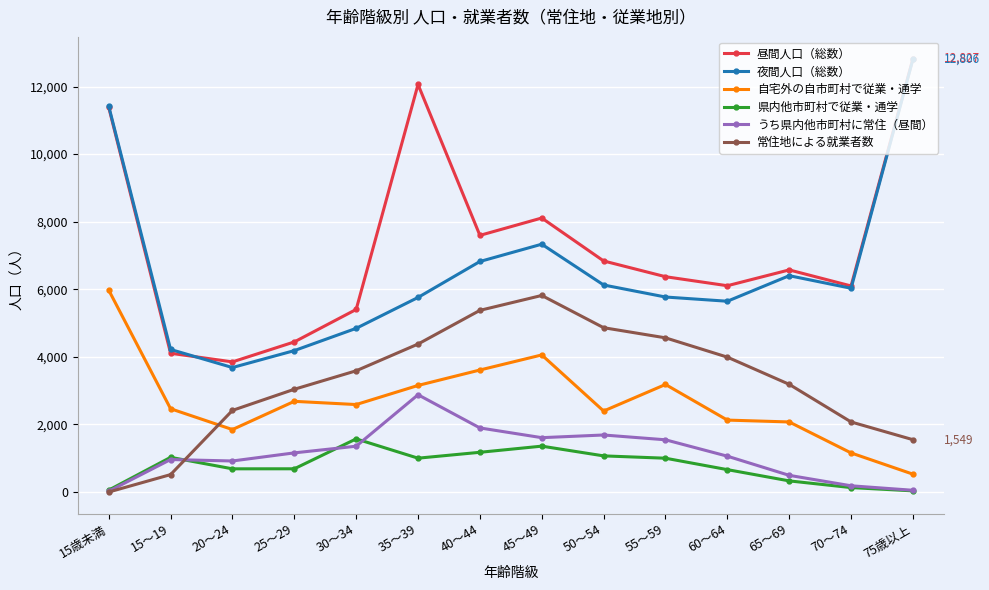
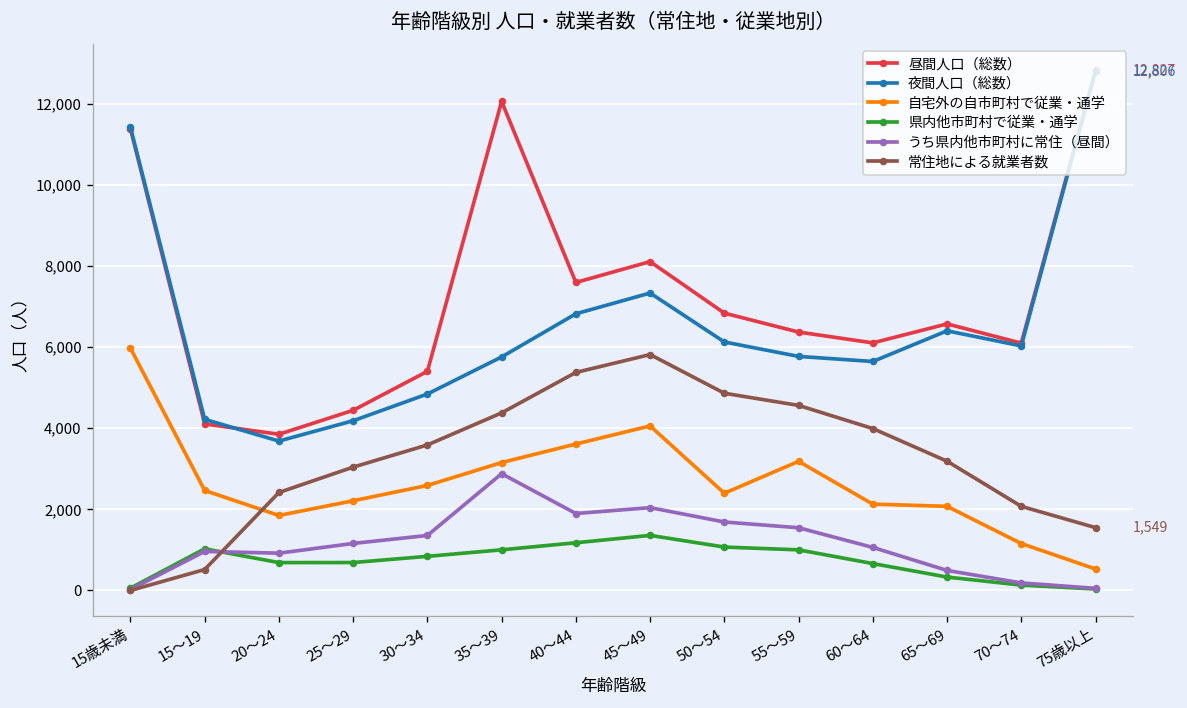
自宅外の自市町村で従業・通学, 25～29: 2,700 -> 2,200
県内他市町村で従業・通学, 30～34: 1,600 -> 800
うち県内他市町村に常住（昼間）, 45～49: 1,600 -> 2,000
